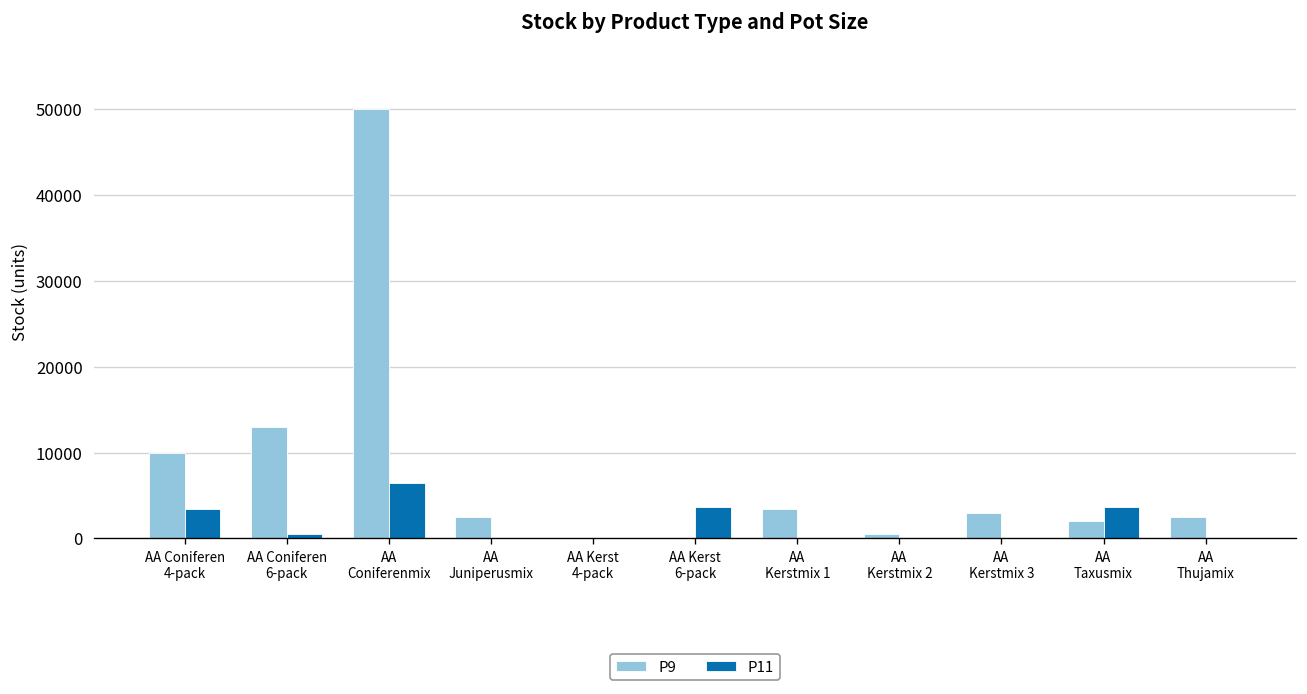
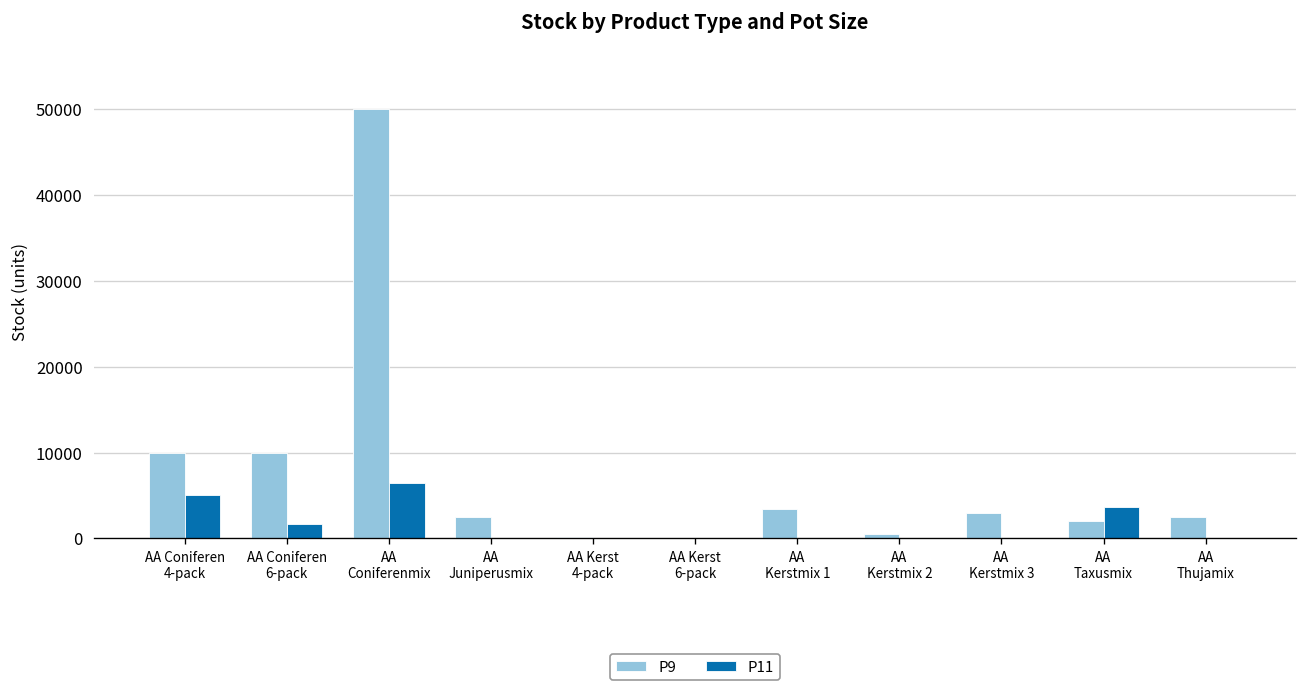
P11, AA Coniferen 4-pack: 3000 -> 5000
P9, AA Coniferen 6-pack: 13000 -> 10000
P11, AA Coniferen 6-pack: 1000 -> 2000
P11, AA Kerst 6-pack: 4000 -> 0
